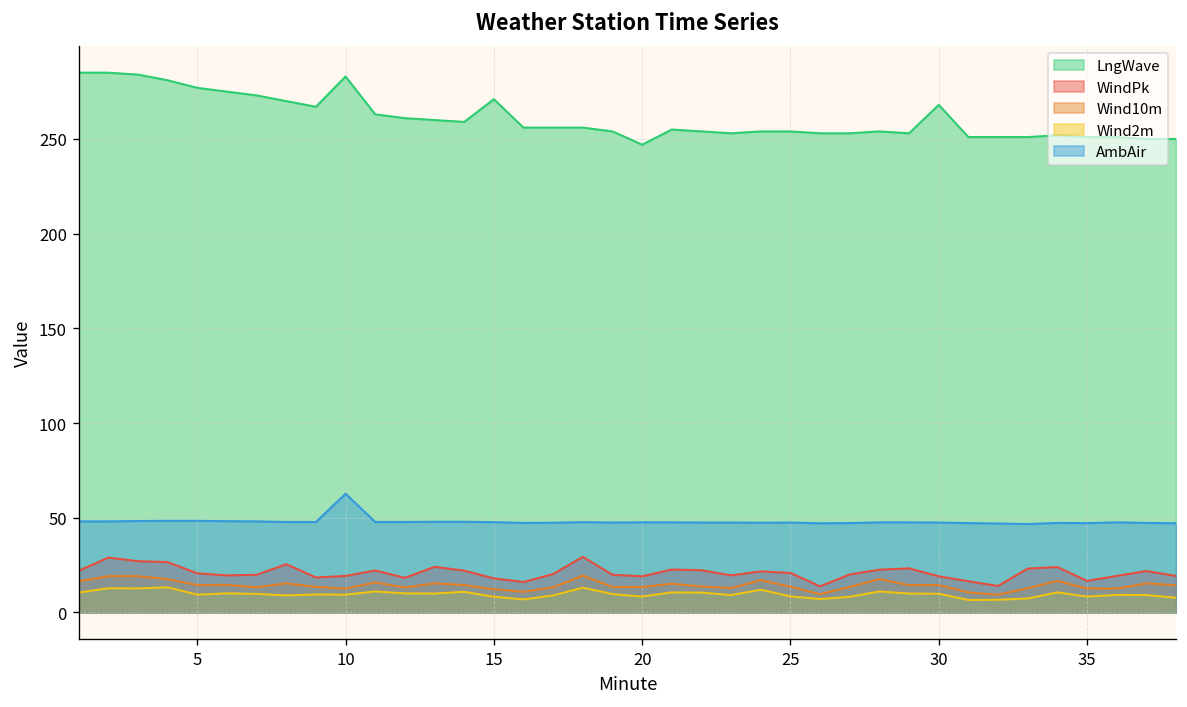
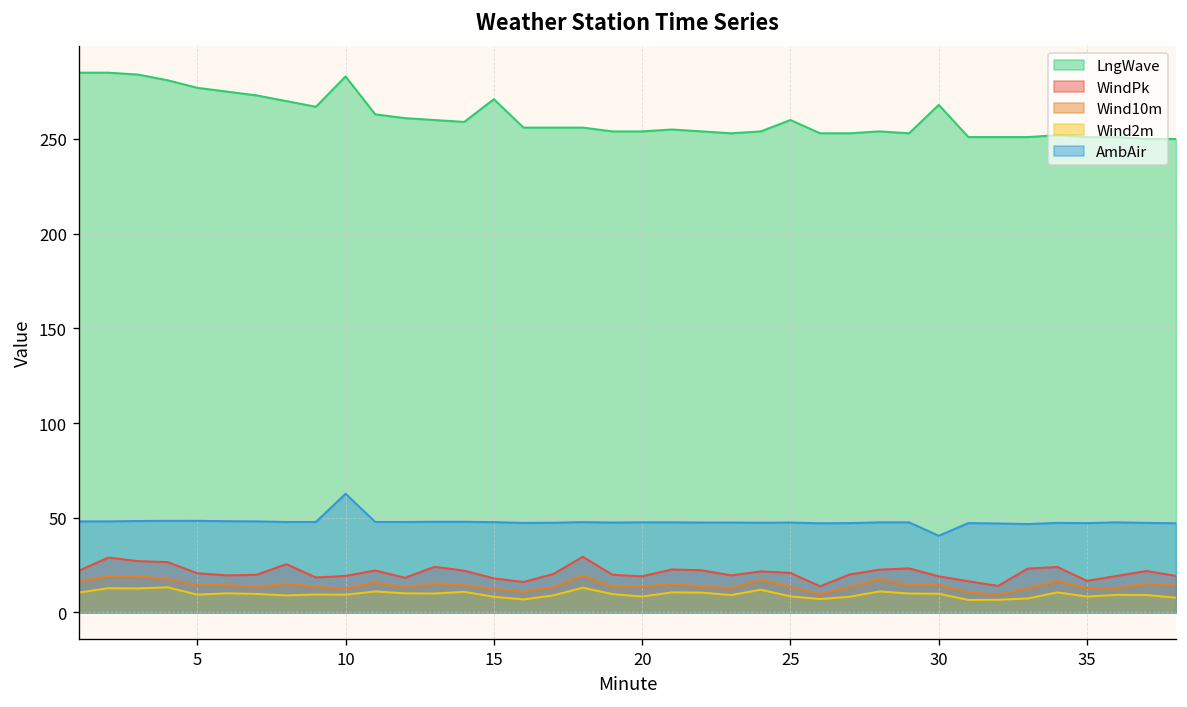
LngWave, 20: 247 -> 254
LngWave, 25: 254 -> 260
AmbAir, 30: 48 -> 41
